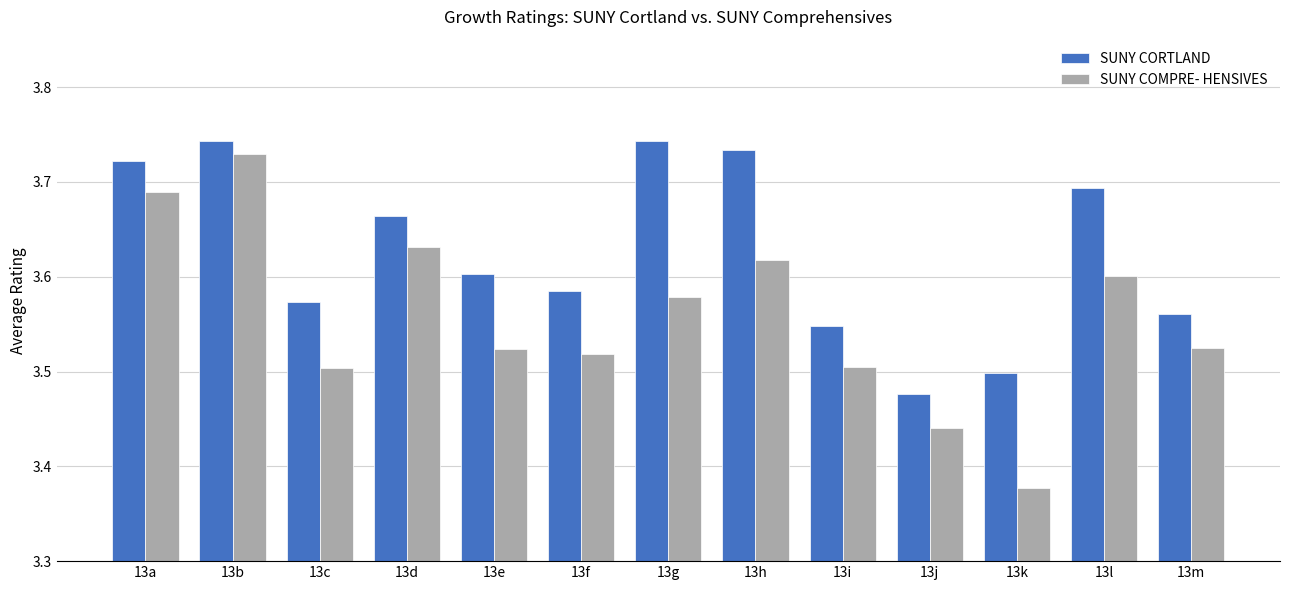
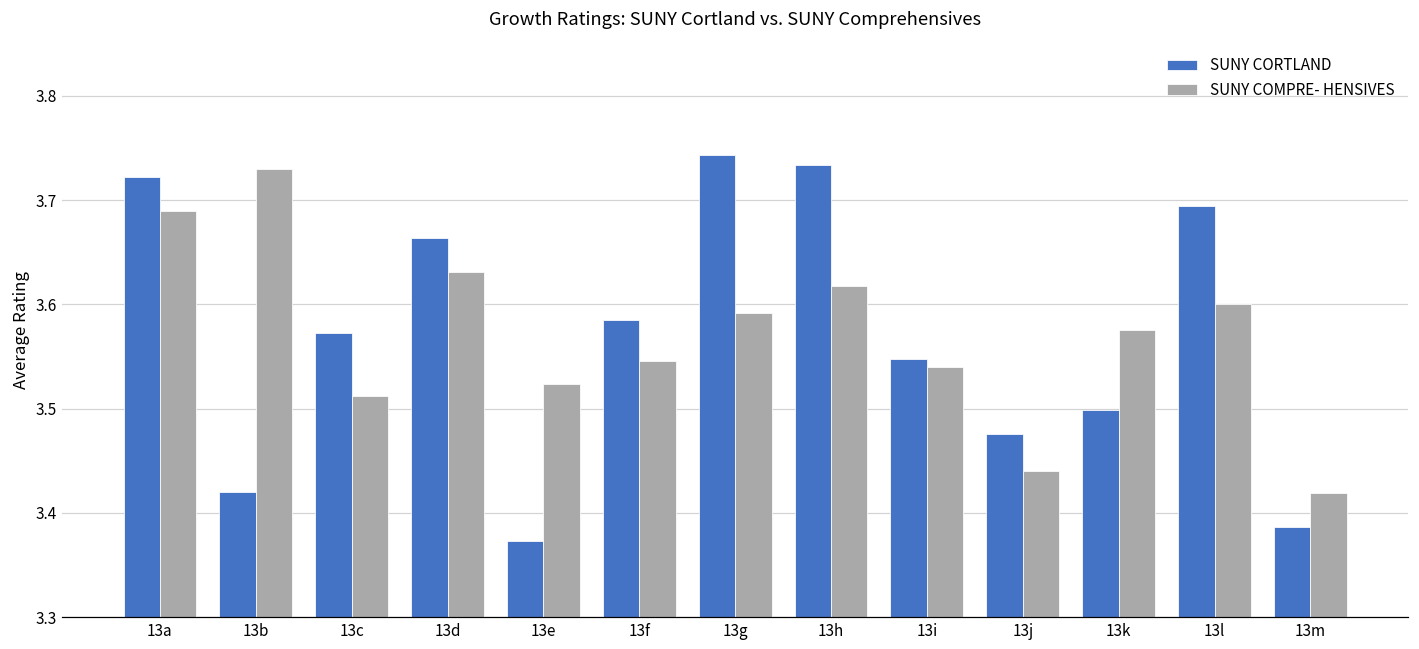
SUNY CORTLAND, 13b: 3.74 -> 3.42
SUNY COMPRE- HENSIVES, 13c: 3.50 -> 3.51
SUNY CORTLAND, 13e: 3.60 -> 3.37
SUNY COMPRE- HENSIVES, 13f: 3.52 -> 3.55
SUNY COMPRE- HENSIVES, 13g: 3.58 -> 3.59
SUNY COMPRE- HENSIVES, 13i: 3.50 -> 3.54
SUNY COMPRE- HENSIVES, 13k: 3.38 -> 3.58
SUNY CORTLAND, 13m: 3.56 -> 3.39
SUNY COMPRE- HENSIVES, 13m: 3.53 -> 3.42
